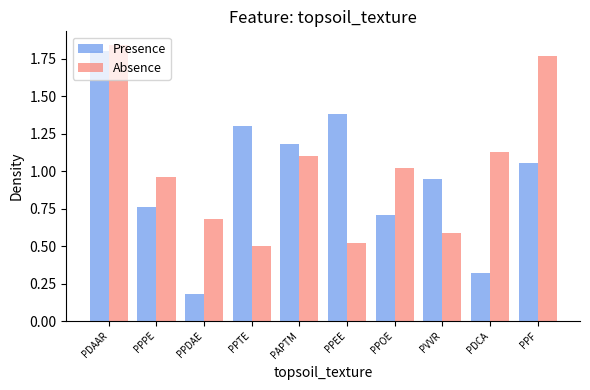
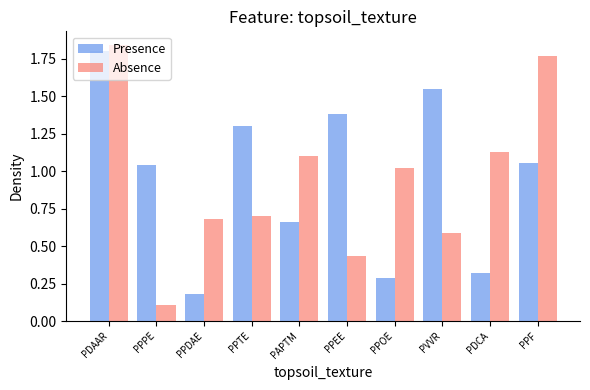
Presence, PPPE: 0.76 -> 1.04
Absence, PPPE: 0.96 -> 0.11
Absence, PPTE: 0.5 -> 0.7
Presence, PAPTM: 1.18 -> 0.66
Absence, PPEE: 0.52 -> 0.43
Presence, PPOE: 0.70 -> 0.29
Presence, PVVR: 0.95 -> 1.55
